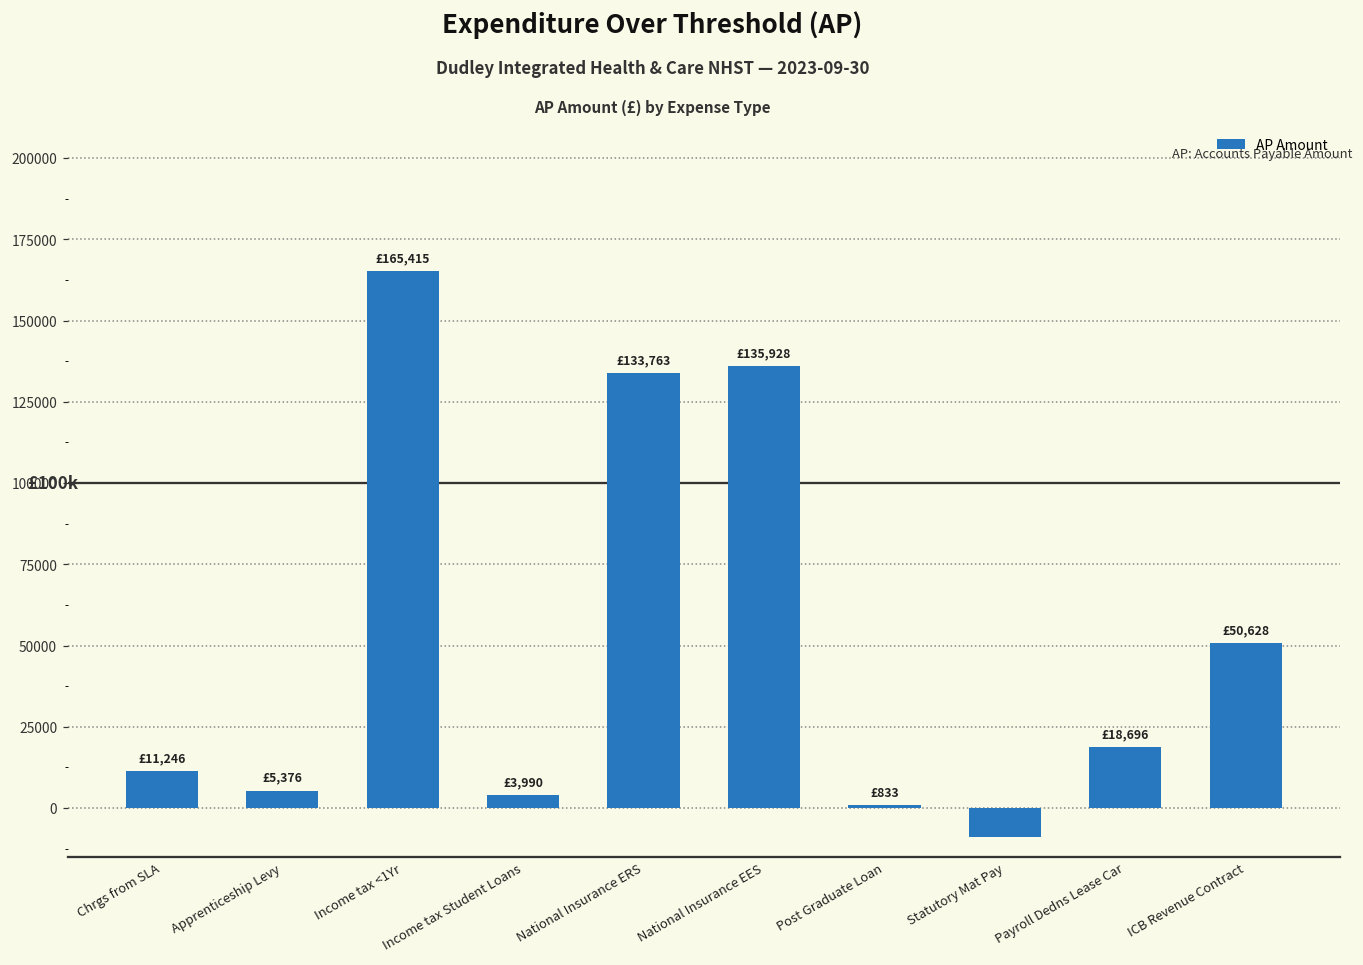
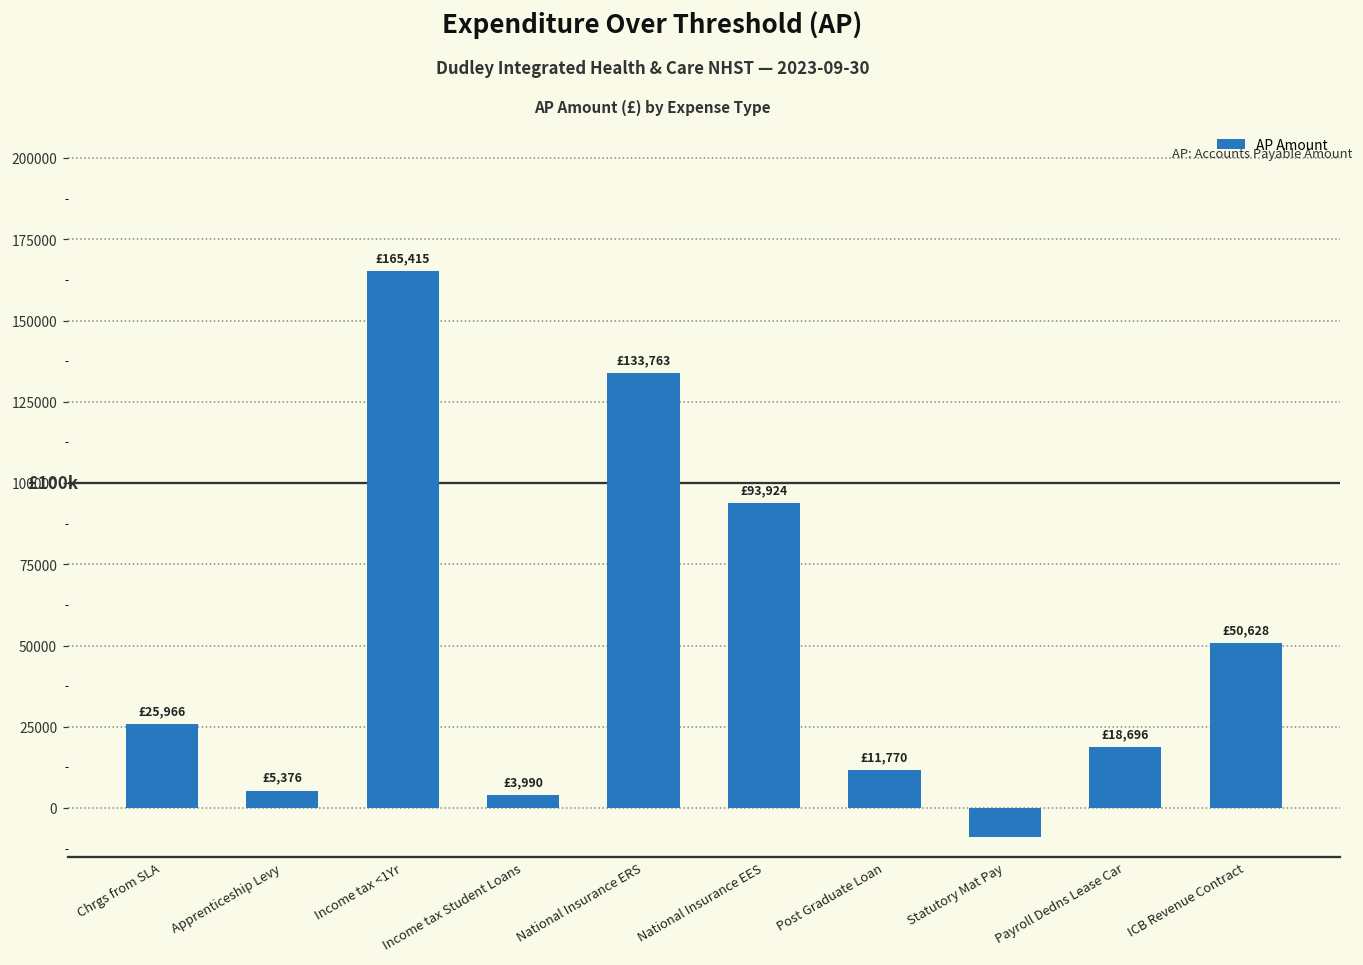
Chrgs from SLA: £11,246 -> £25,966
National Insurance EES: £135,928 -> £93,924
Post Graduate Loan: £833 -> £11,770
